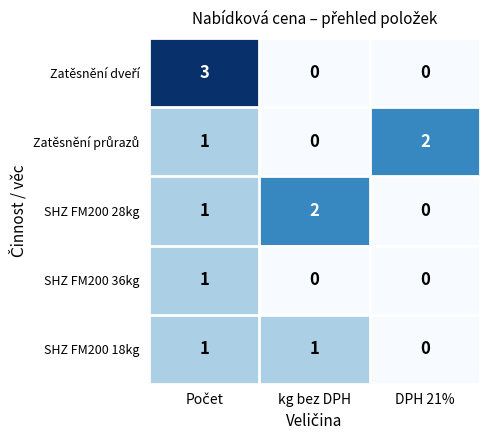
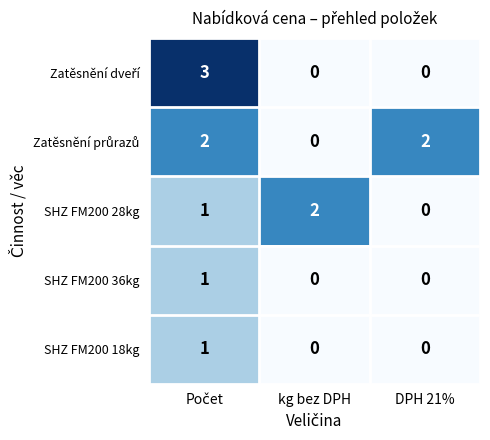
Zatěsnění průrazů, Počet: 1 -> 2
SHZ FM200 18kg, kg bez DPH: 1 -> 0
